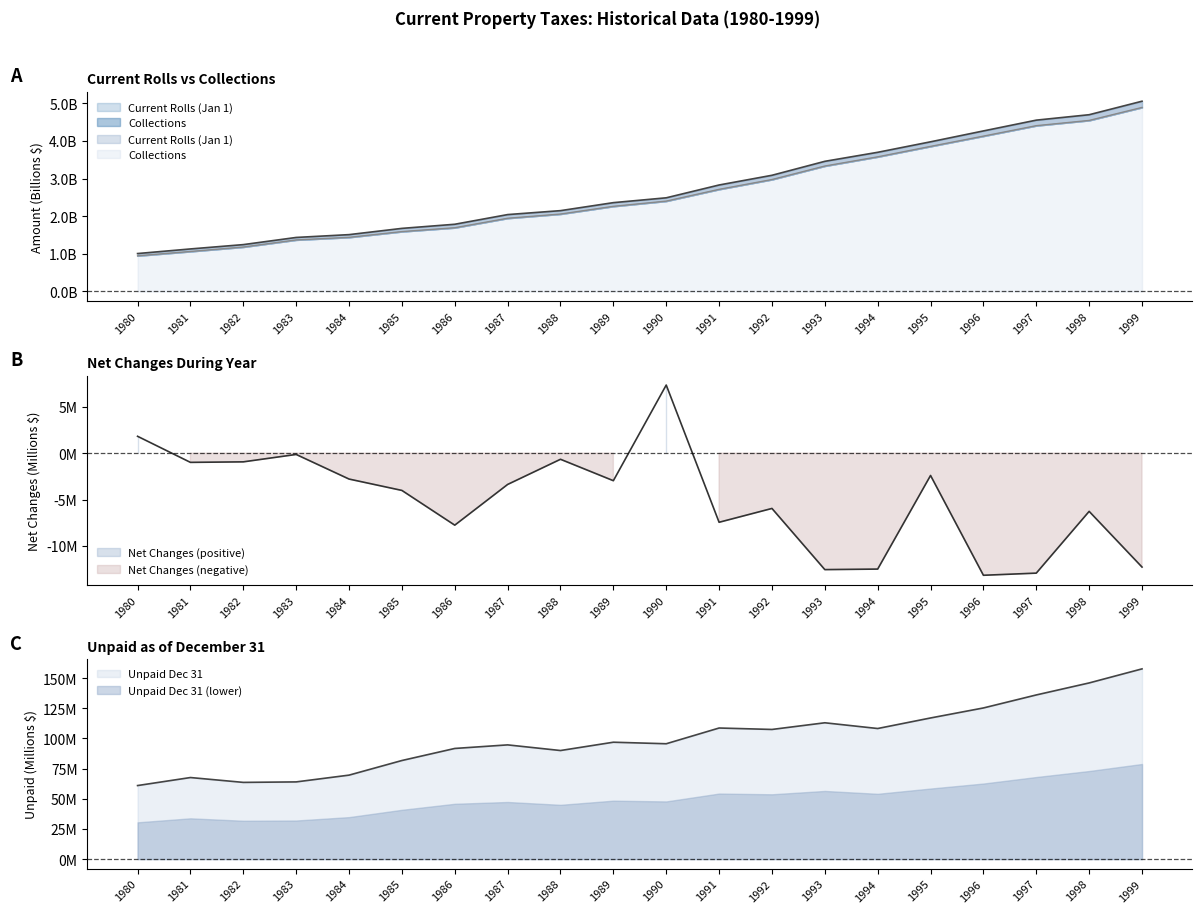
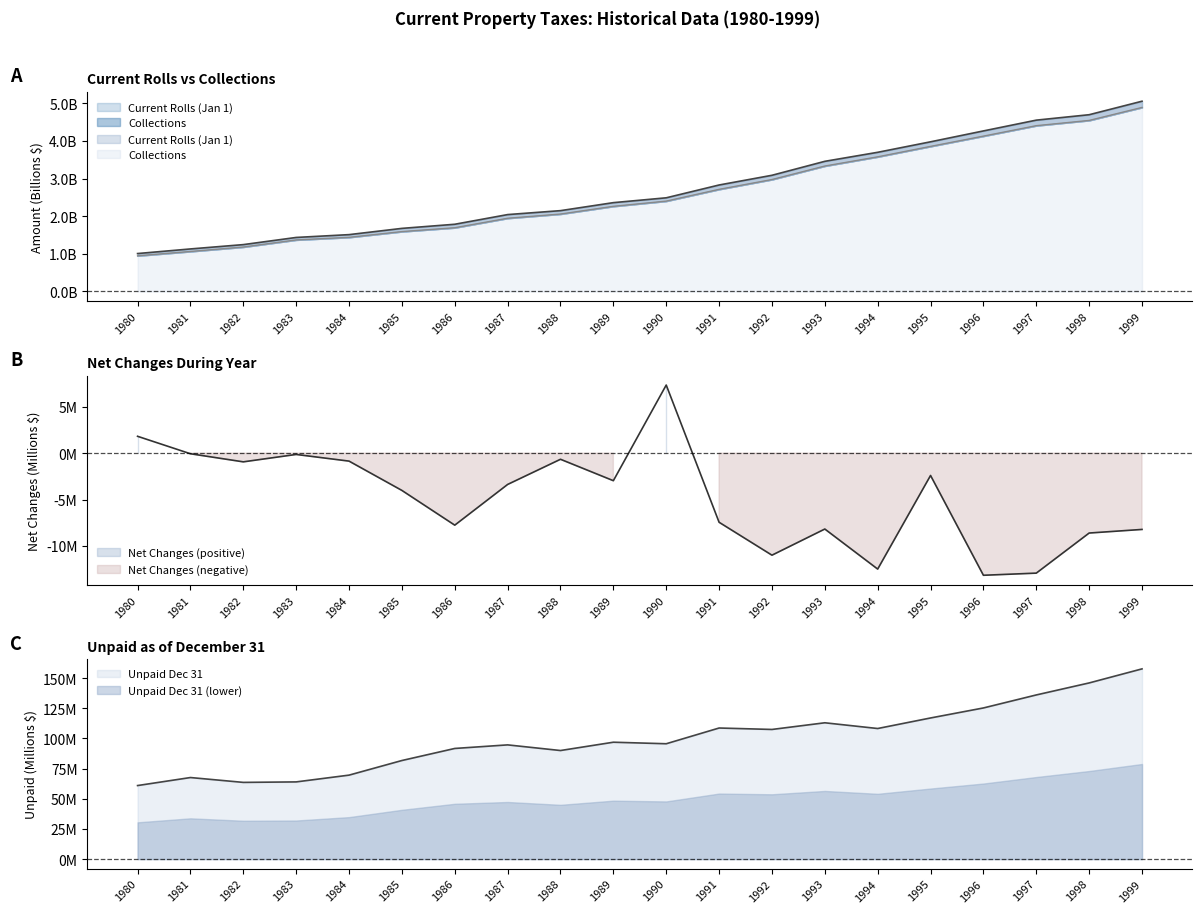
Net Changes During Year, 1981: -1000000 -> 0
Net Changes During Year, 1984: -3000000 -> -1000000
Net Changes During Year, 1992: -6000000 -> -11000000
Net Changes During Year, 1993: -13000000 -> -8000000
Net Changes During Year, 1998: -6000000 -> -9000000
Net Changes During Year, 1999: -12000000 -> -8000000
